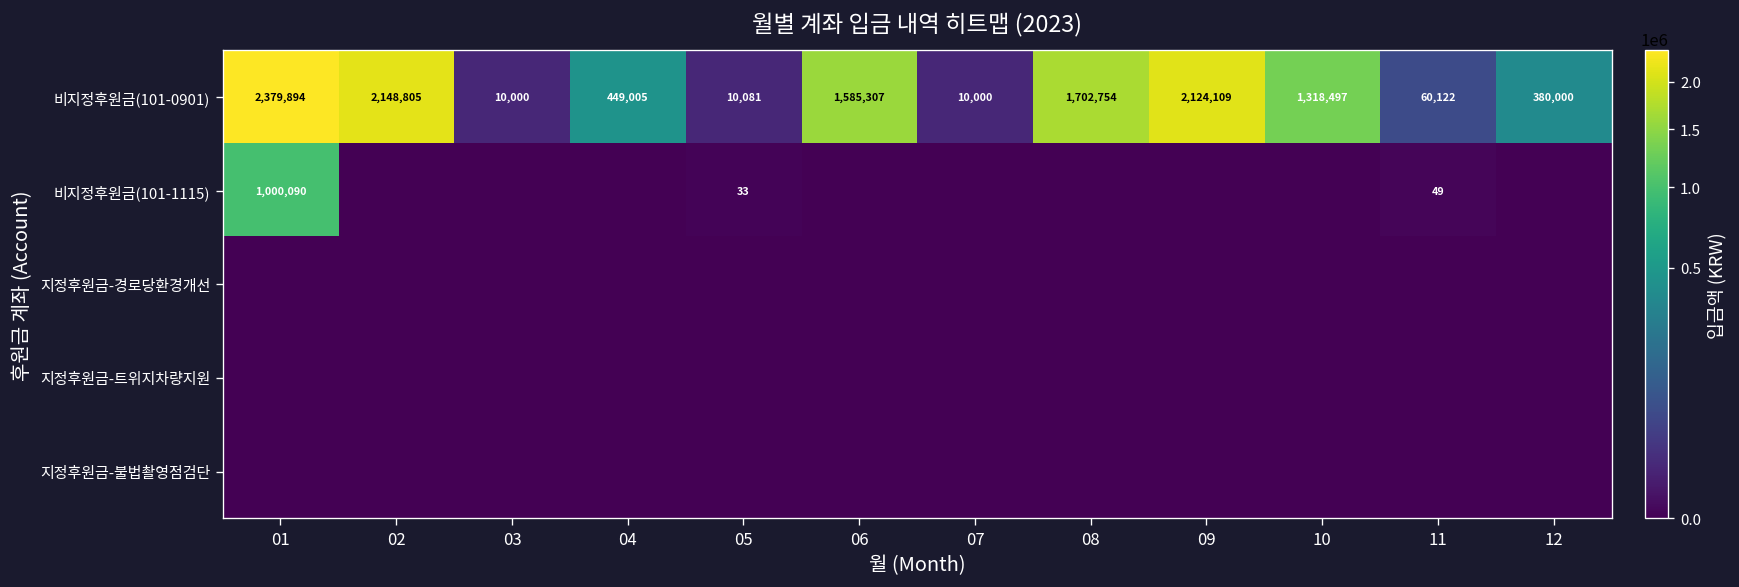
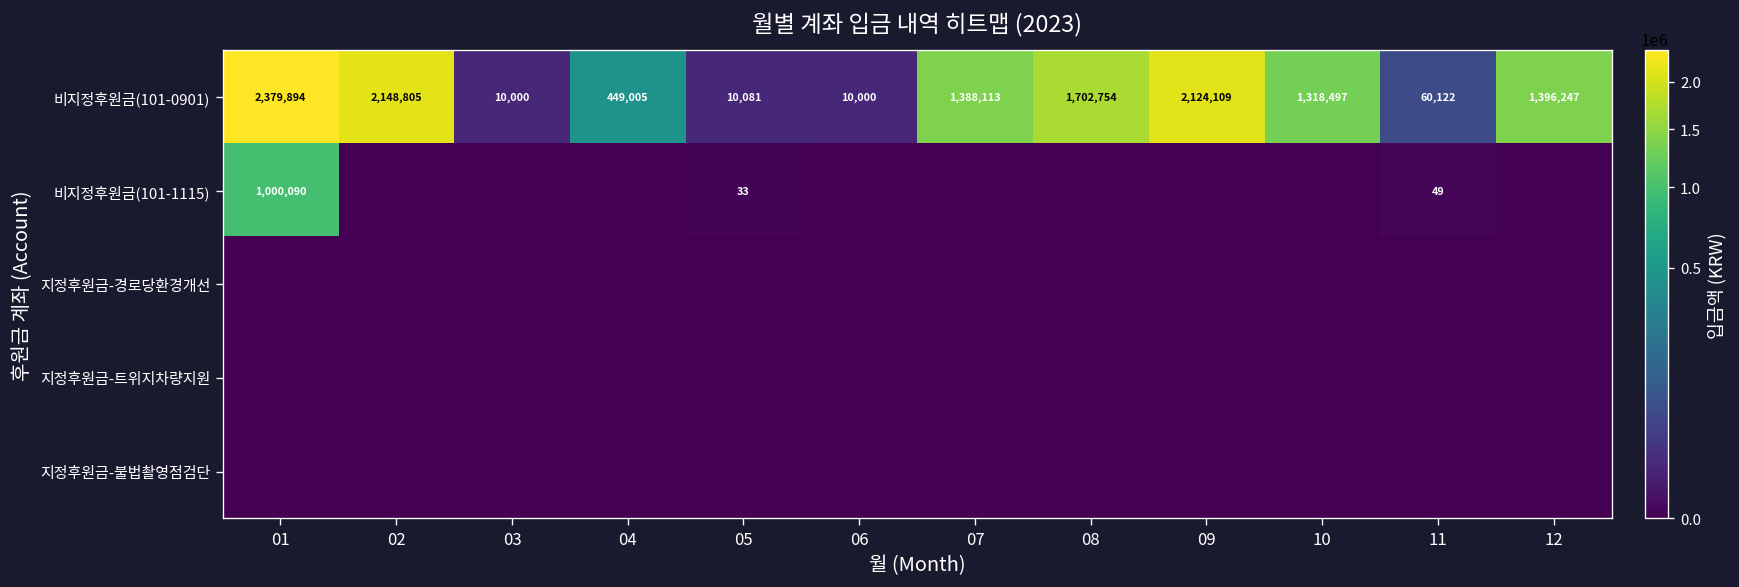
비지정후원금(101-0901), 06: 1,585,307 -> 10,000
비지정후원금(101-0901), 07: 10,000 -> 1,388,113
비지정후원금(101-0901), 12: 380,000 -> 1,396,247
